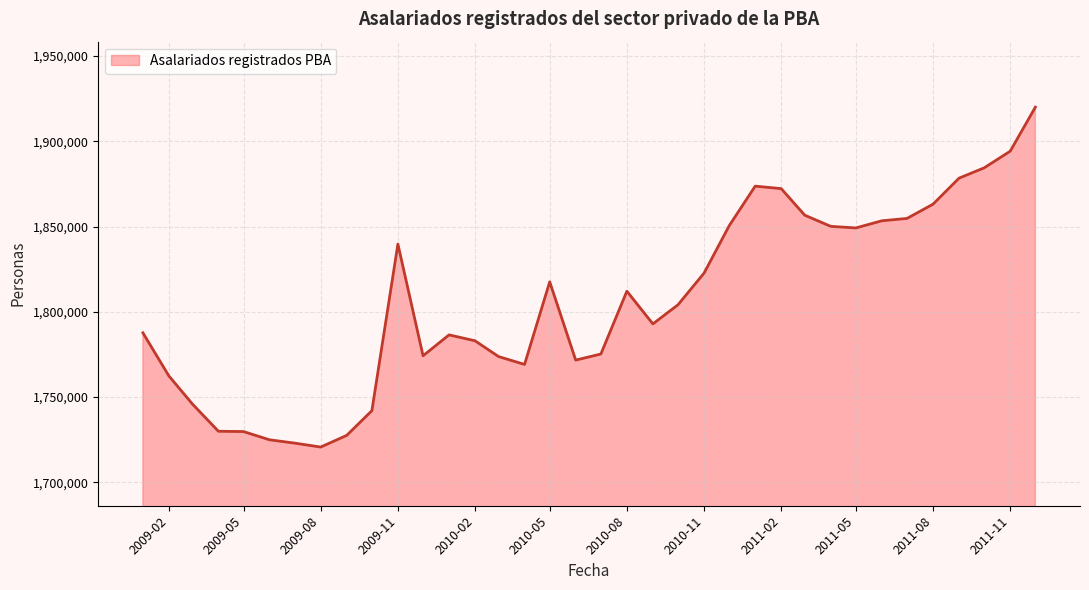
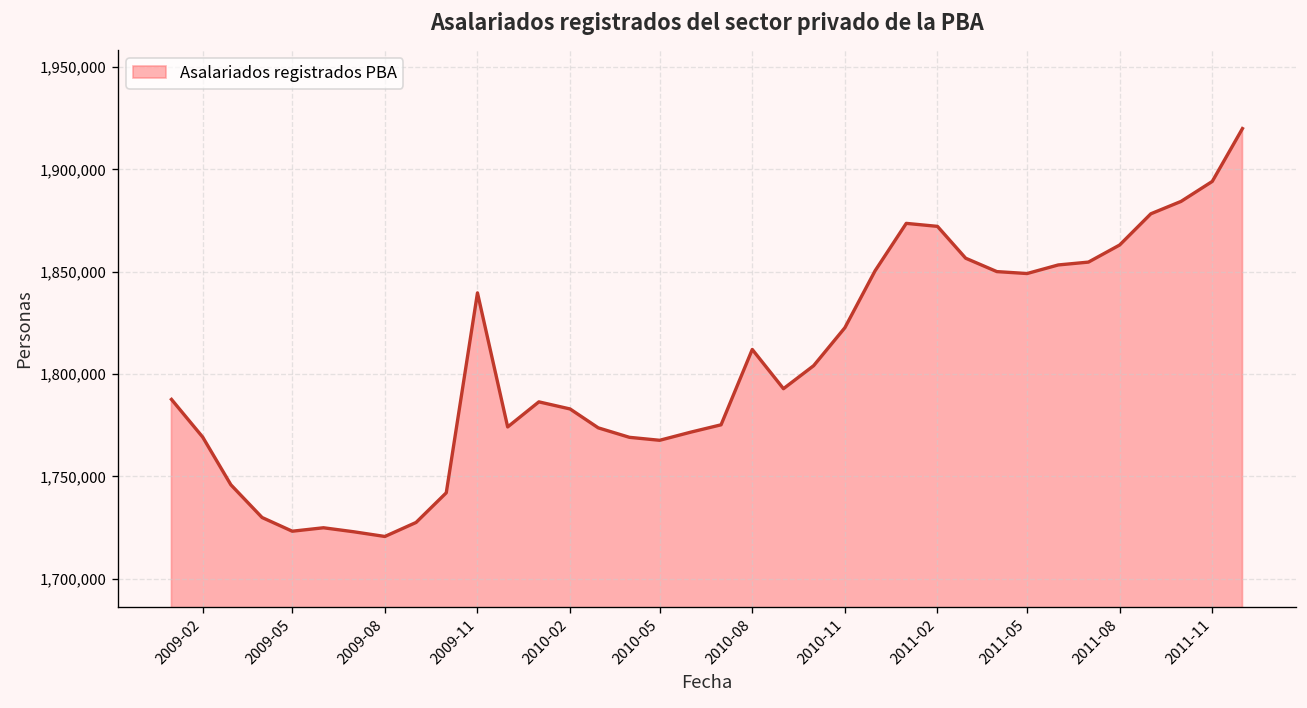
2009-02: 1,762,000 -> 1,769,000
2009-05: 1,730,000 -> 1,723,000
2010-05: 1,818,000 -> 1,768,000
